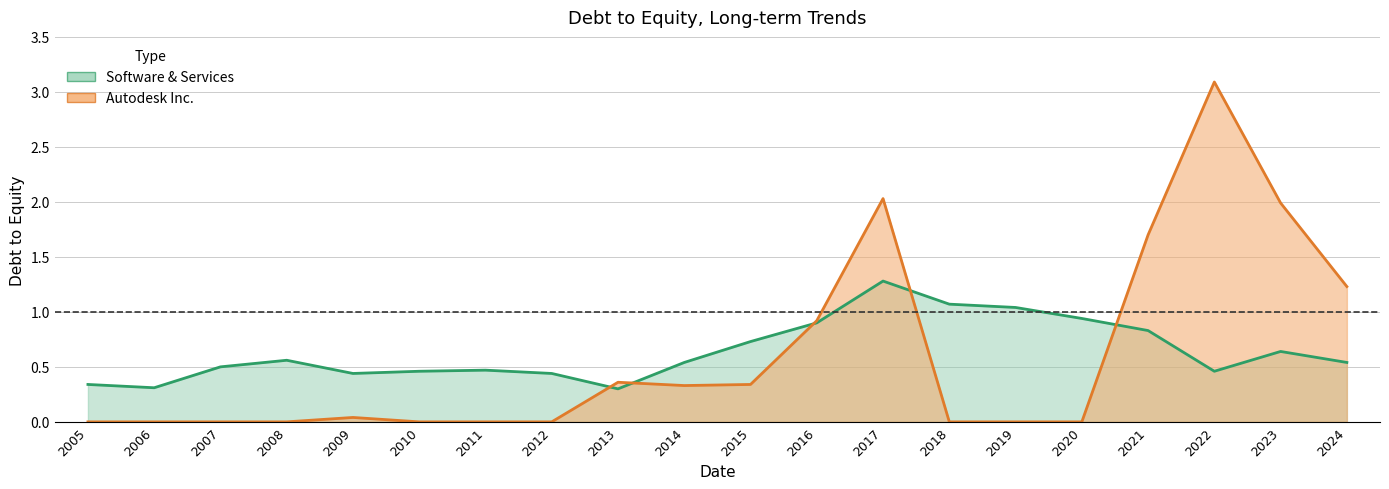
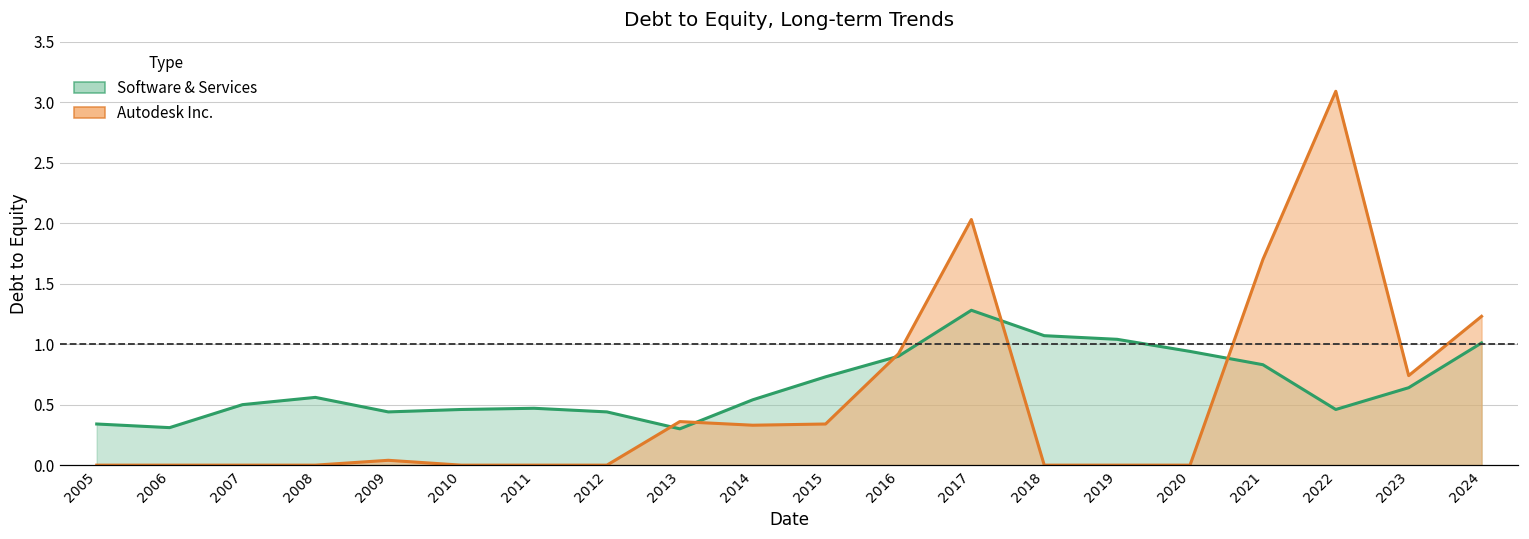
Autodesk Inc., 2023: 1.99 -> 0.74
Software & Services, 2024: 0.54 -> 1.01
